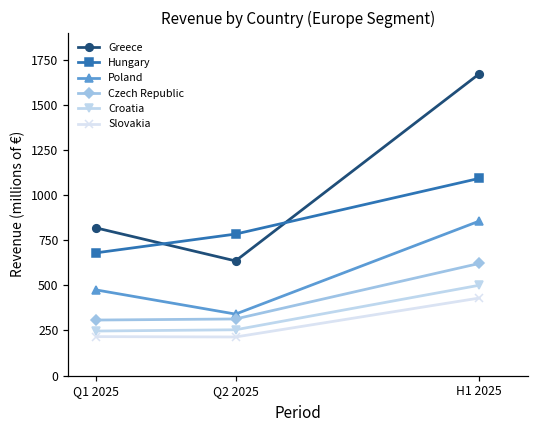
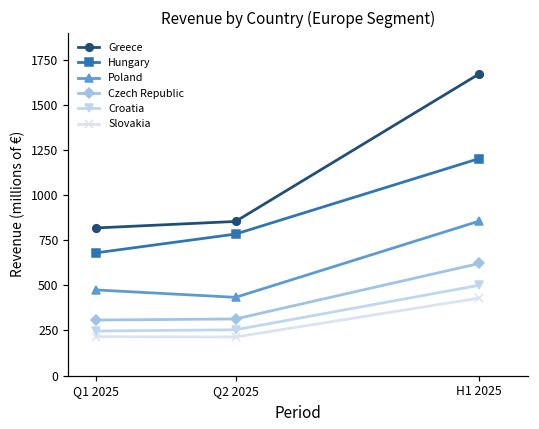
Greece, Q2 2025: 640 -> 860
Poland, Q2 2025: 340 -> 430
Hungary, H1 2025: 1090 -> 1200
